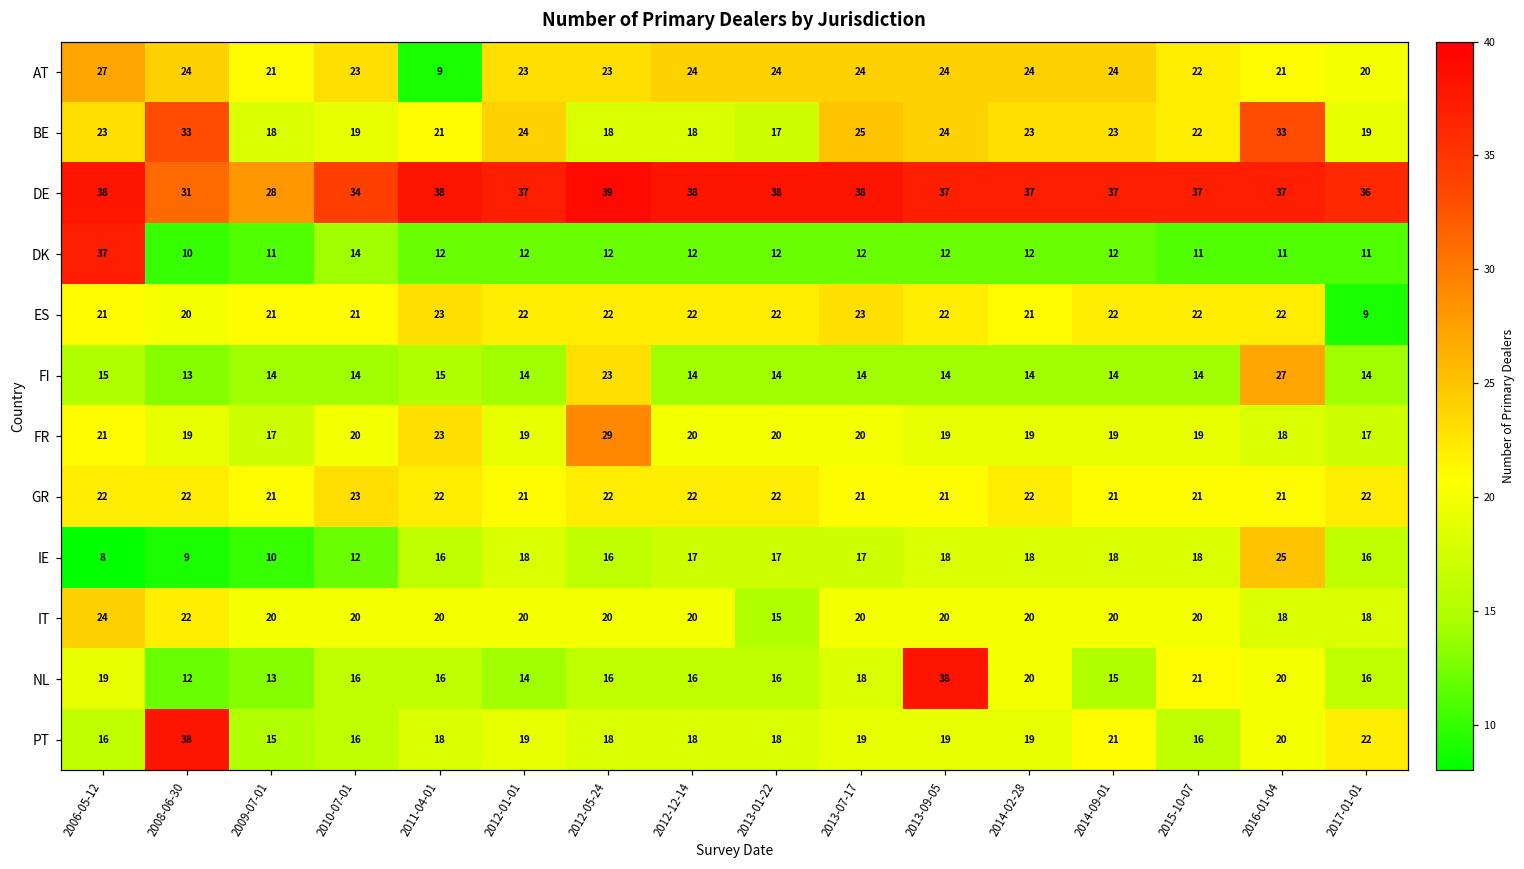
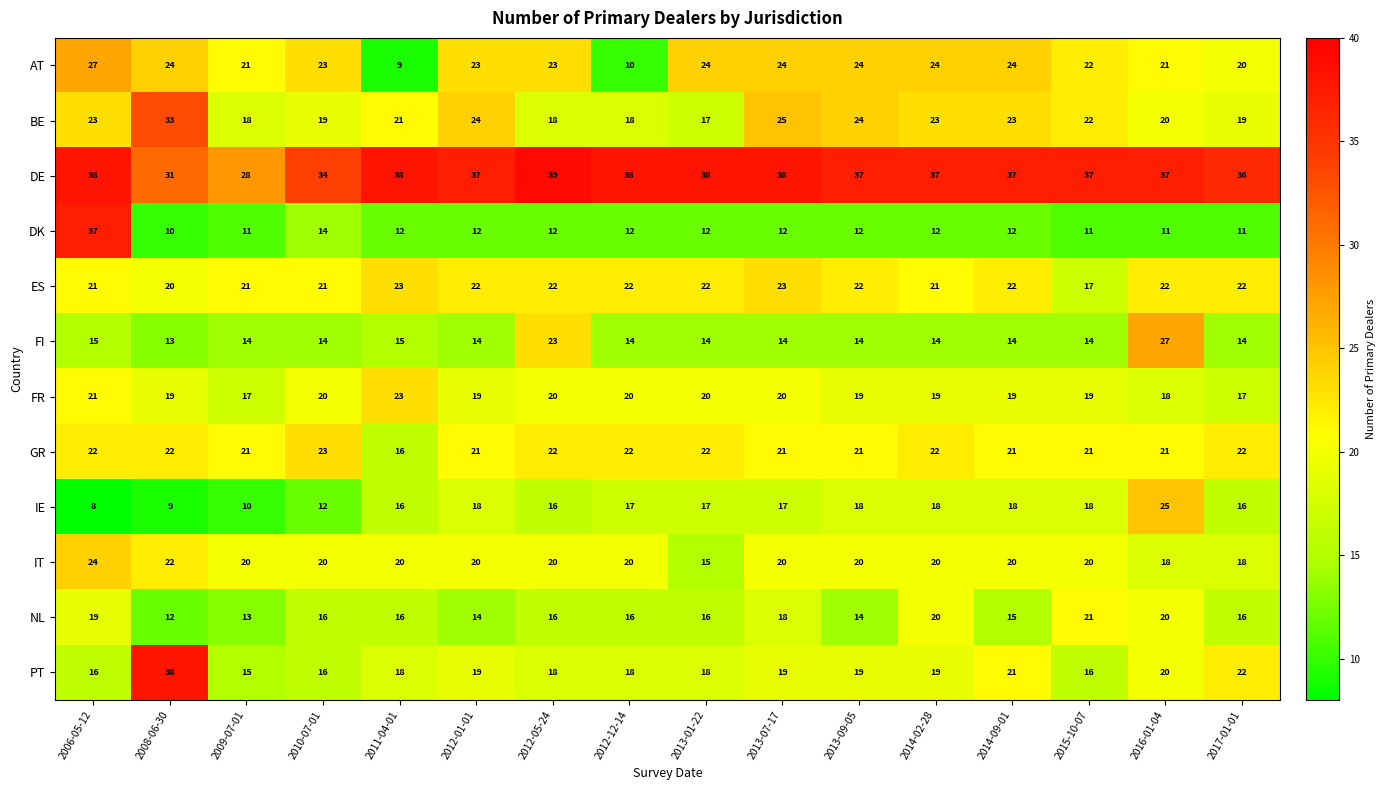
AT, 2012-12-14: 24 -> 10
BE, 2016-01-04: 33 -> 20
ES, 2015-10-07: 22 -> 17
ES, 2017-01-01: 9 -> 22
FR, 2012-05-24: 29 -> 20
GR, 2011-04-01: 22 -> 16
NL, 2013-09-05: 38 -> 14
